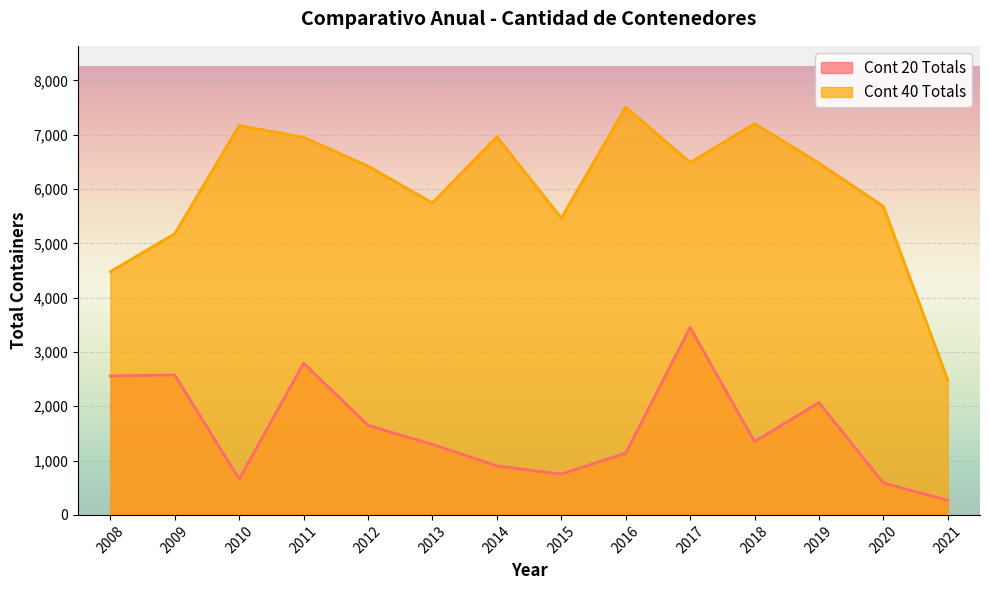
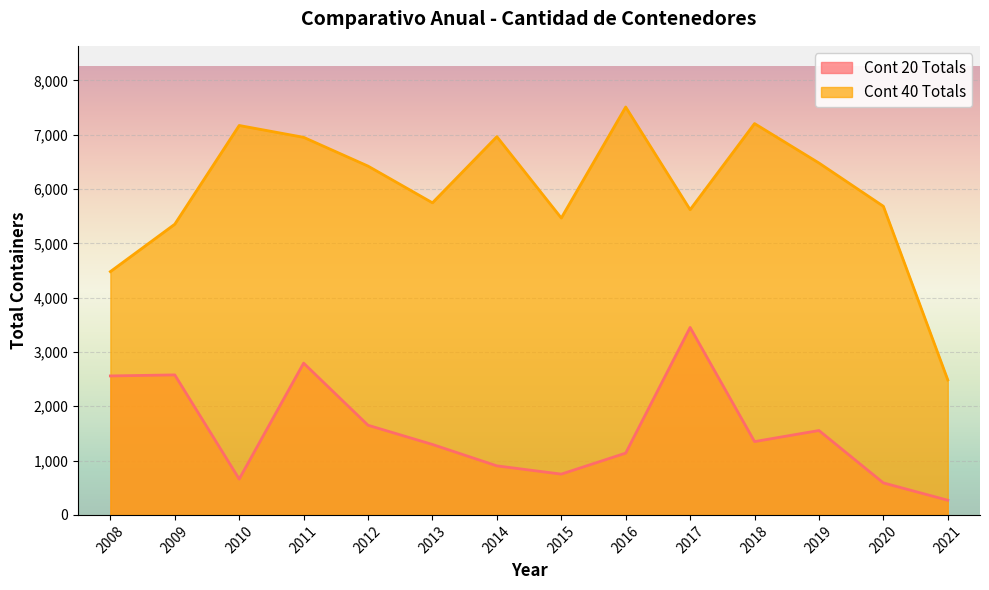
Cont 40 Totals, 2009: 5,200 -> 5,400
Cont 40 Totals, 2017: 6,500 -> 5,600
Cont 20 Totals, 2019: 2,100 -> 1,600
